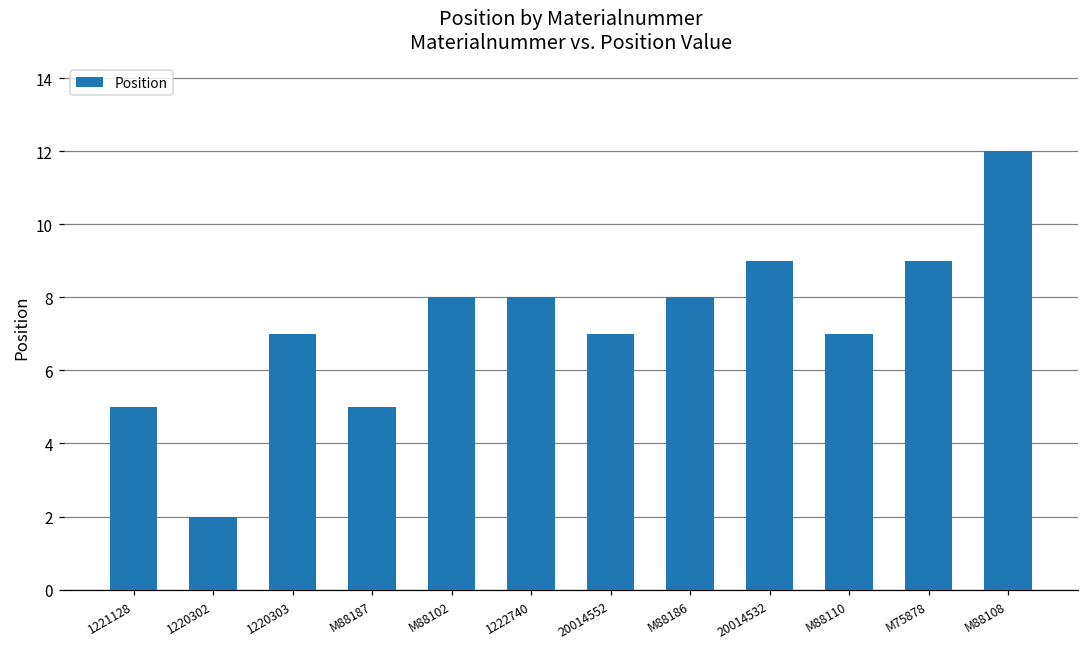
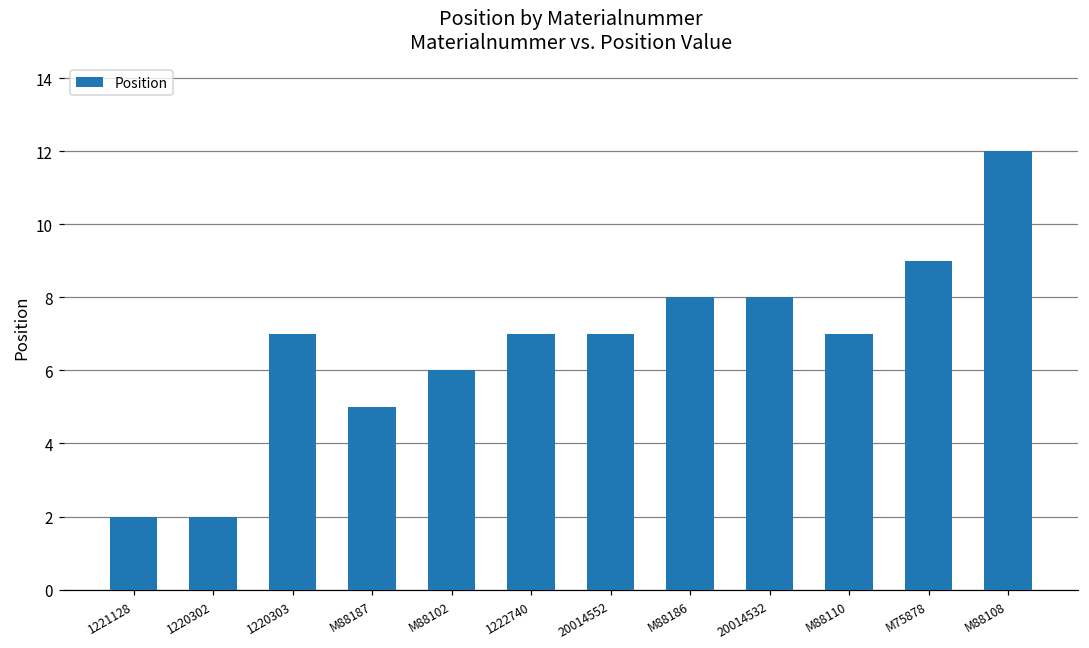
1221128: 5 -> 2
M88102: 8 -> 6
1222740: 8 -> 7
20014532: 9 -> 8
